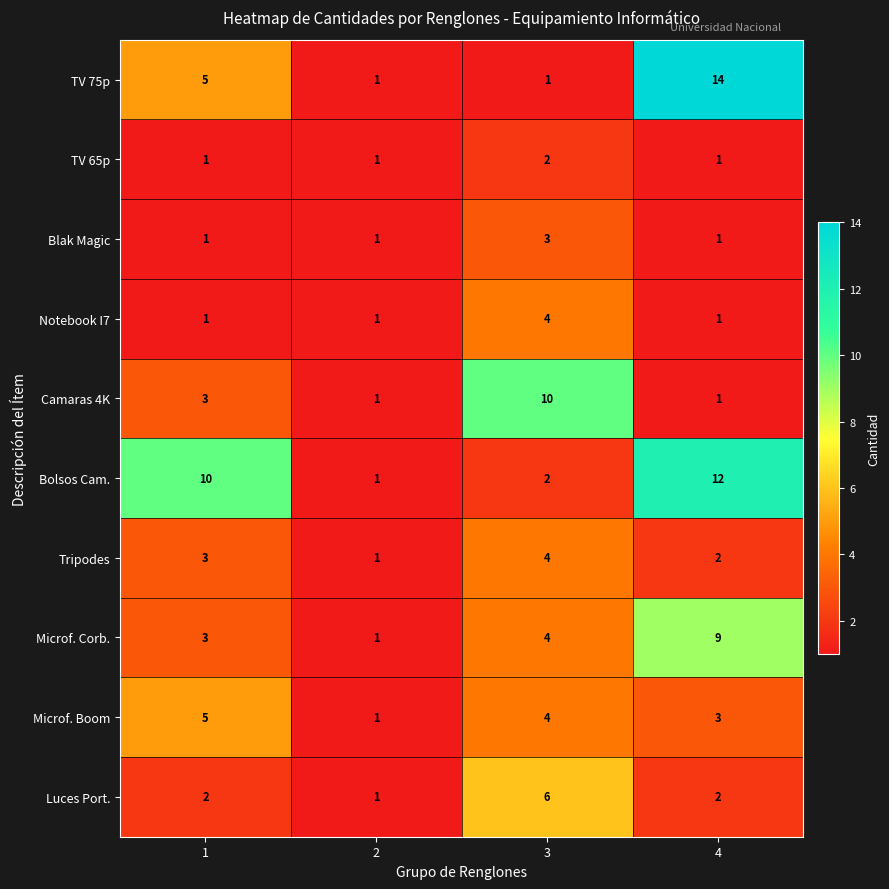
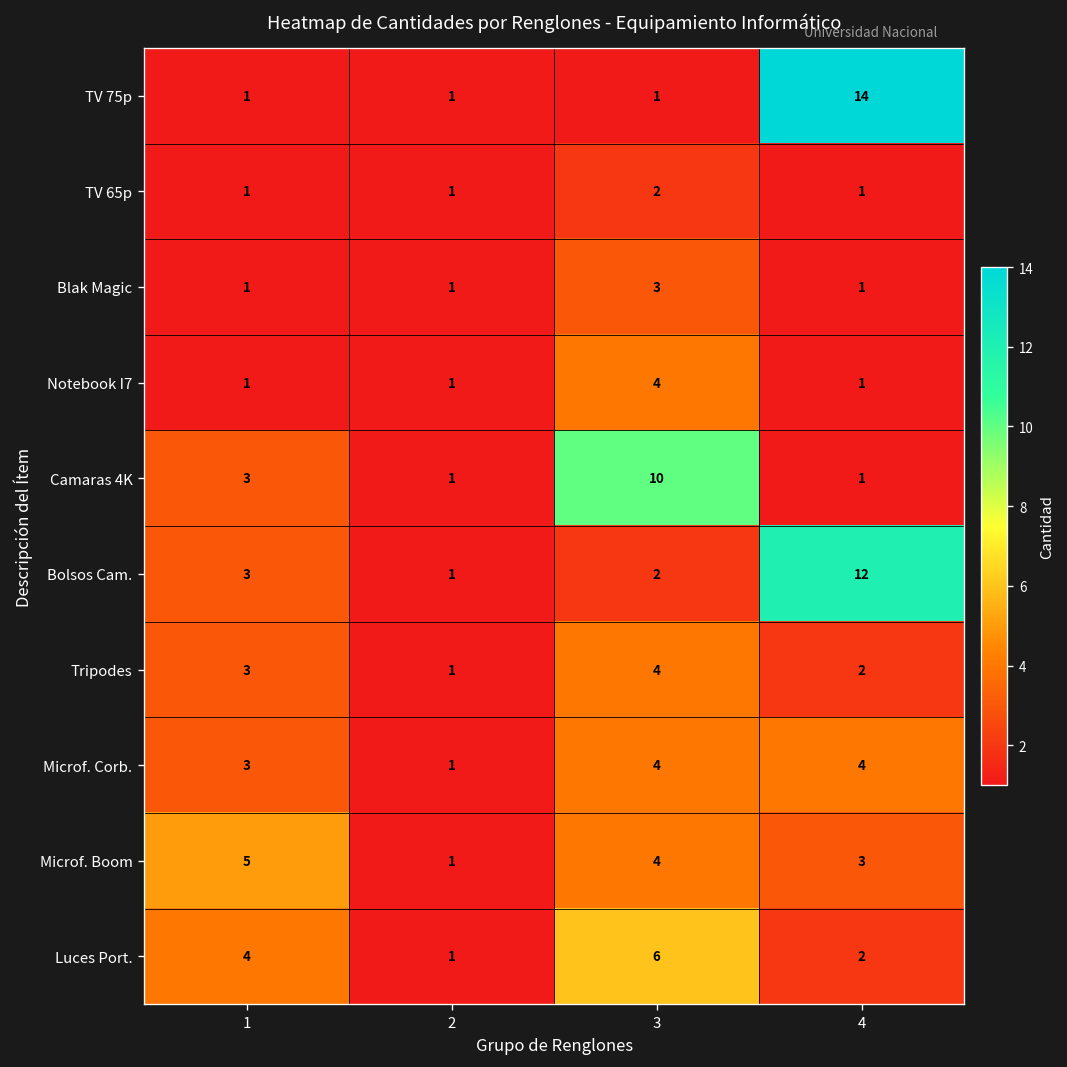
TV 75p, 1: 5 -> 1
Bolsos Cam., 1: 10 -> 3
Microf. Corb., 4: 9 -> 4
Luces Port., 1: 2 -> 4
